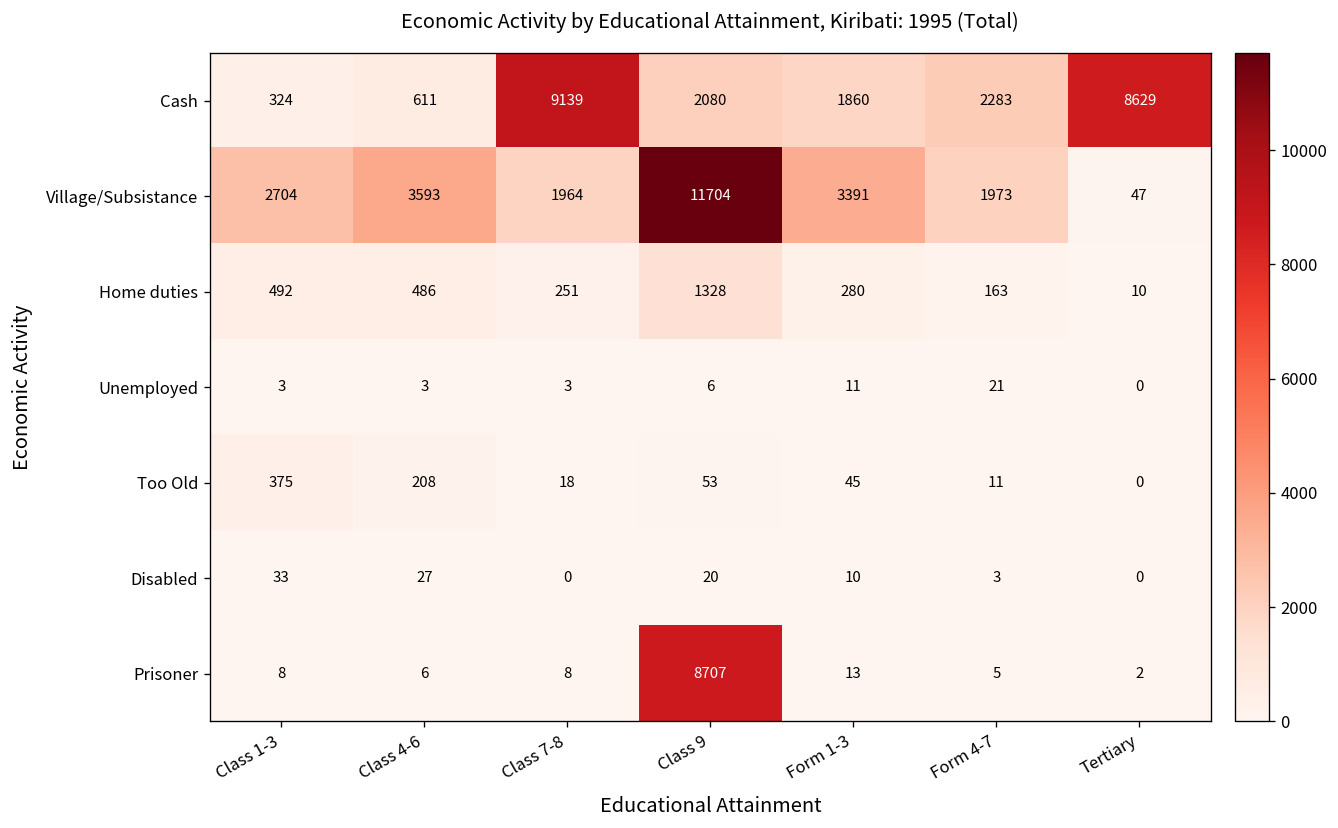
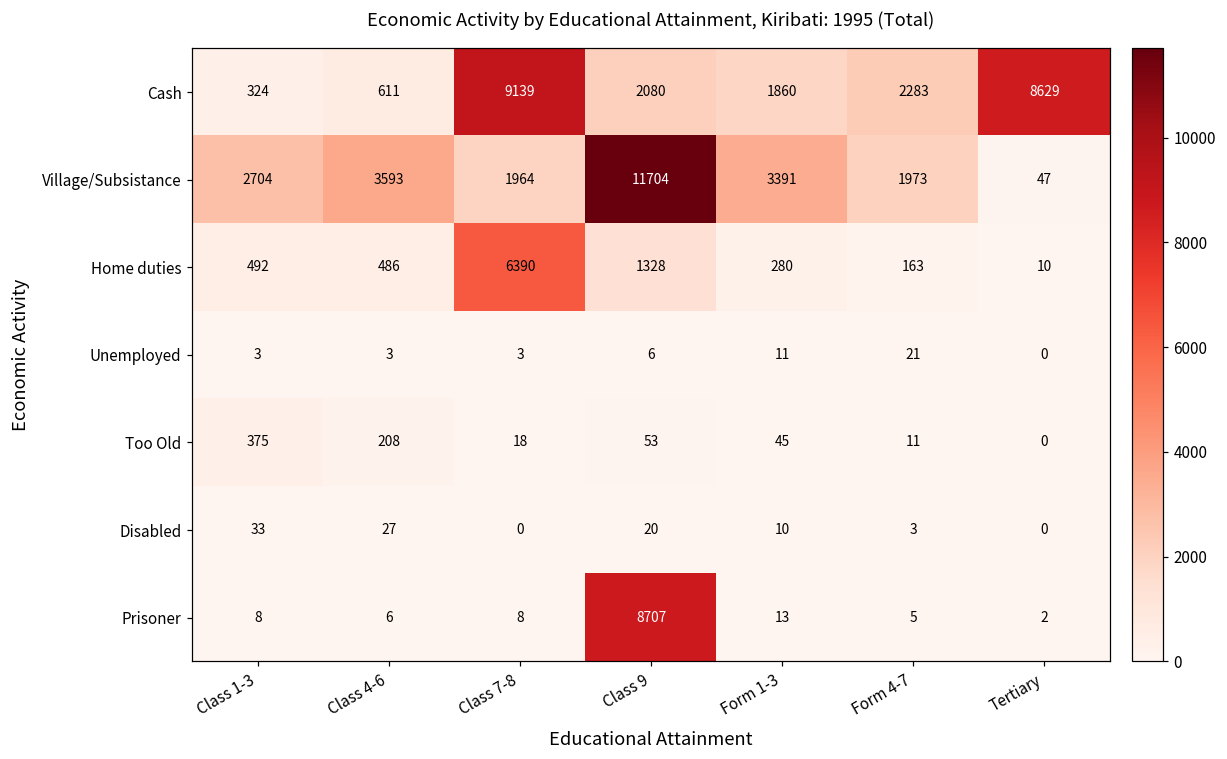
Home duties, Class 7-8: 251 -> 6390
